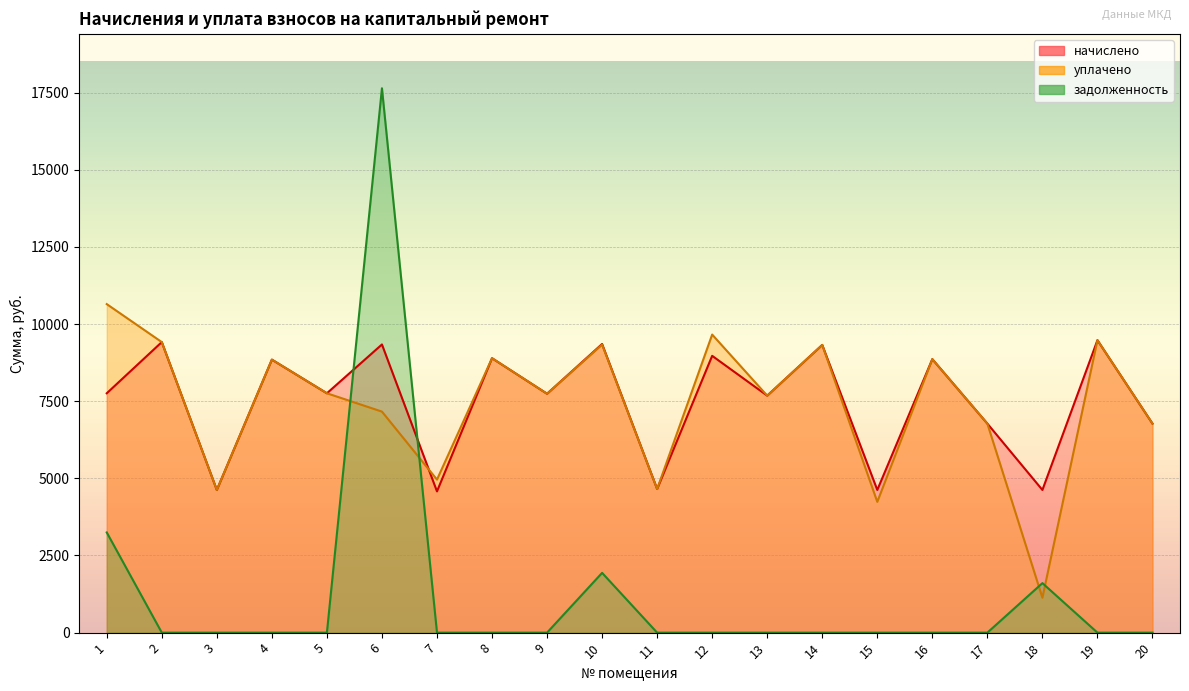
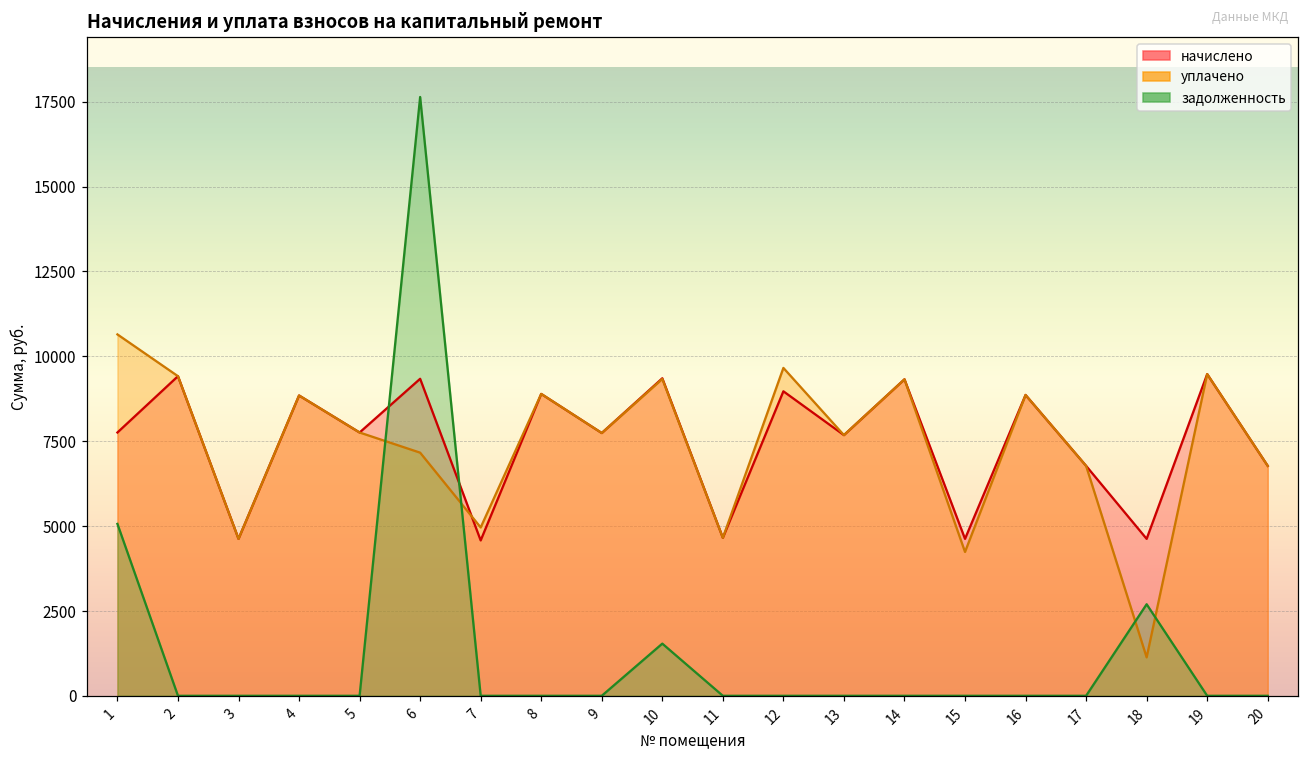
задолженность, 1: 3200 -> 5100
задолженность, 10: 1900 -> 1500
задолженность, 18: 1600 -> 2700
